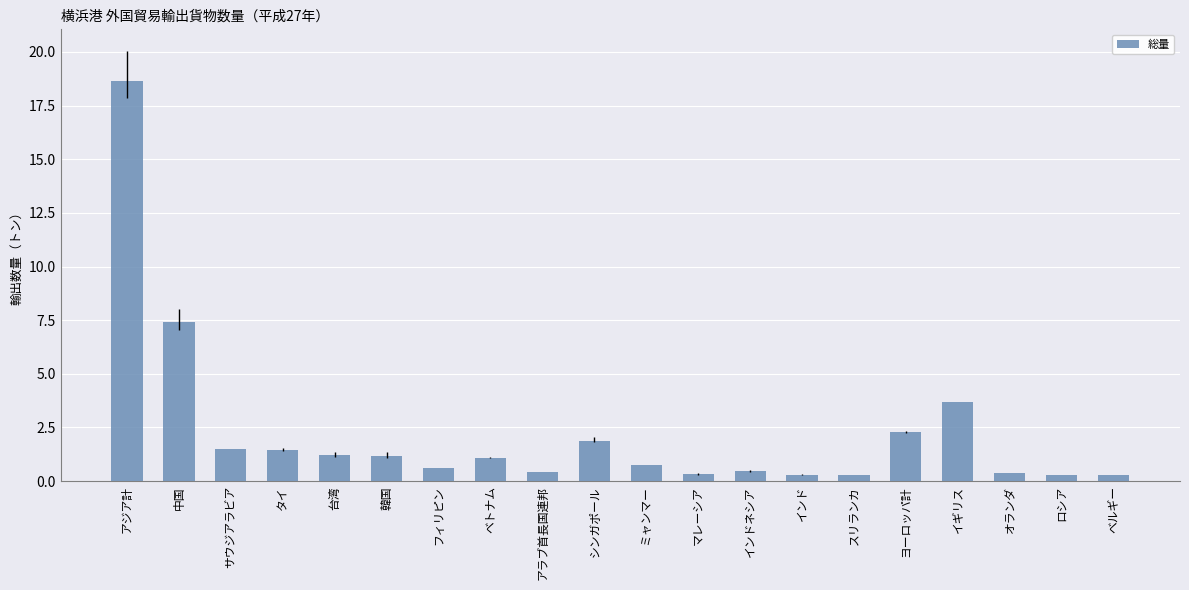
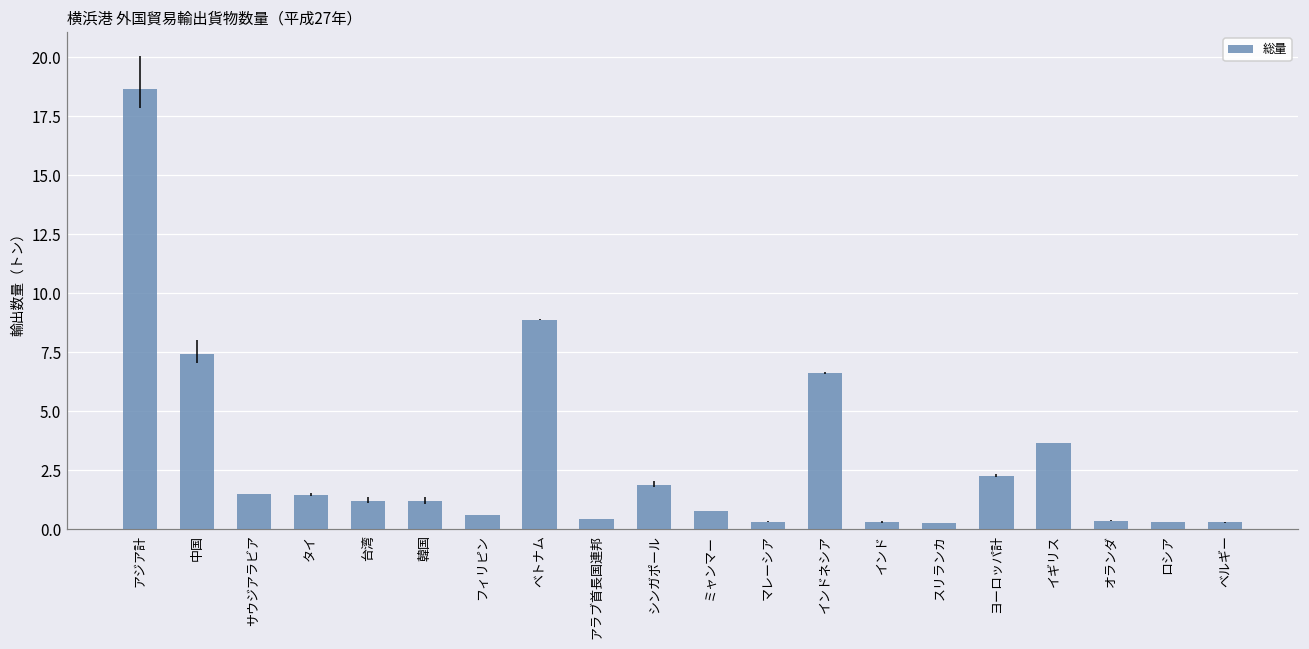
ベトナム: 1.1 -> 8.9
インドネシア: 0.5 -> 6.6
